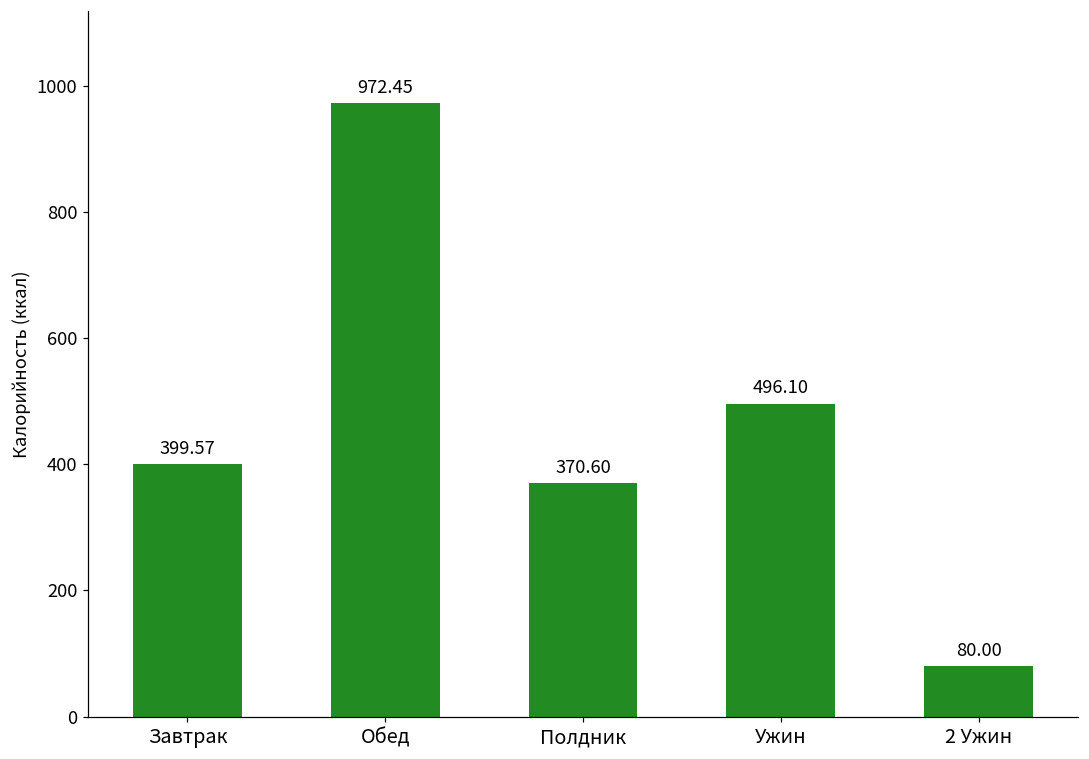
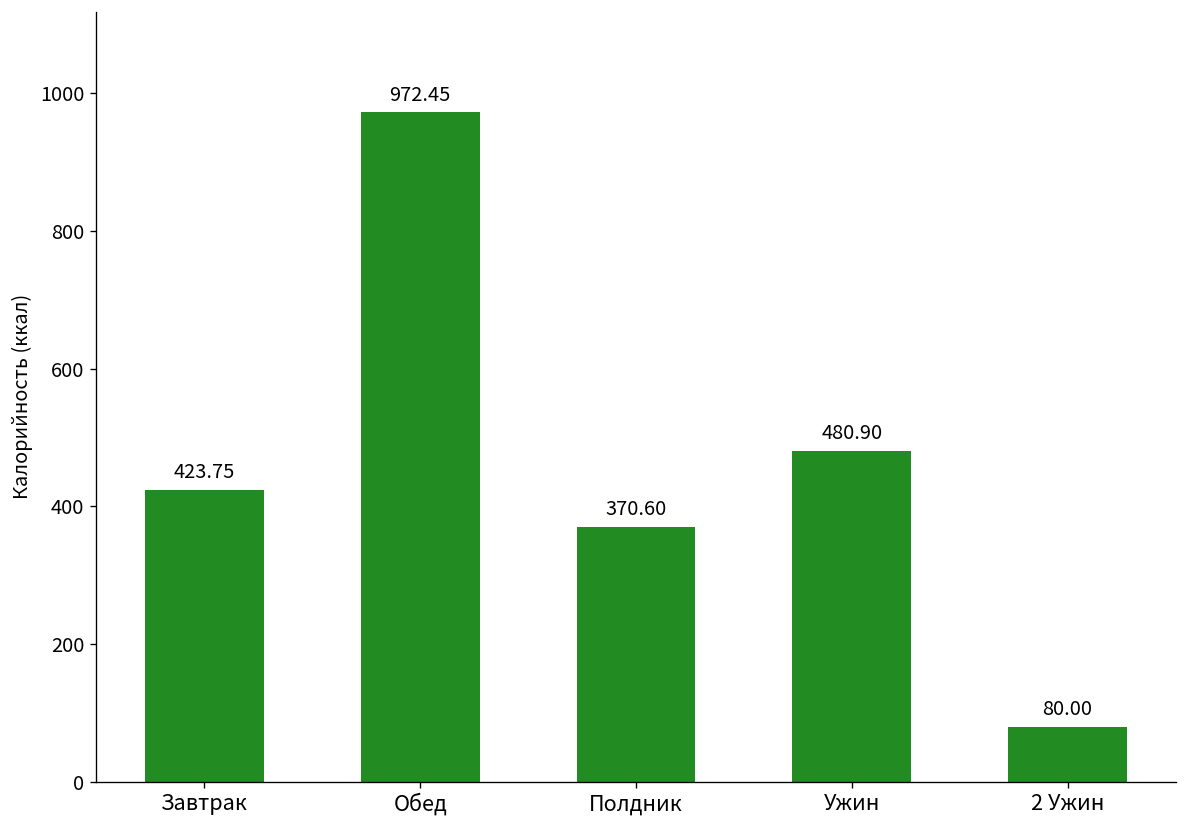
Завтрак: 399.57 -> 423.75
Ужин: 496.10 -> 480.90
